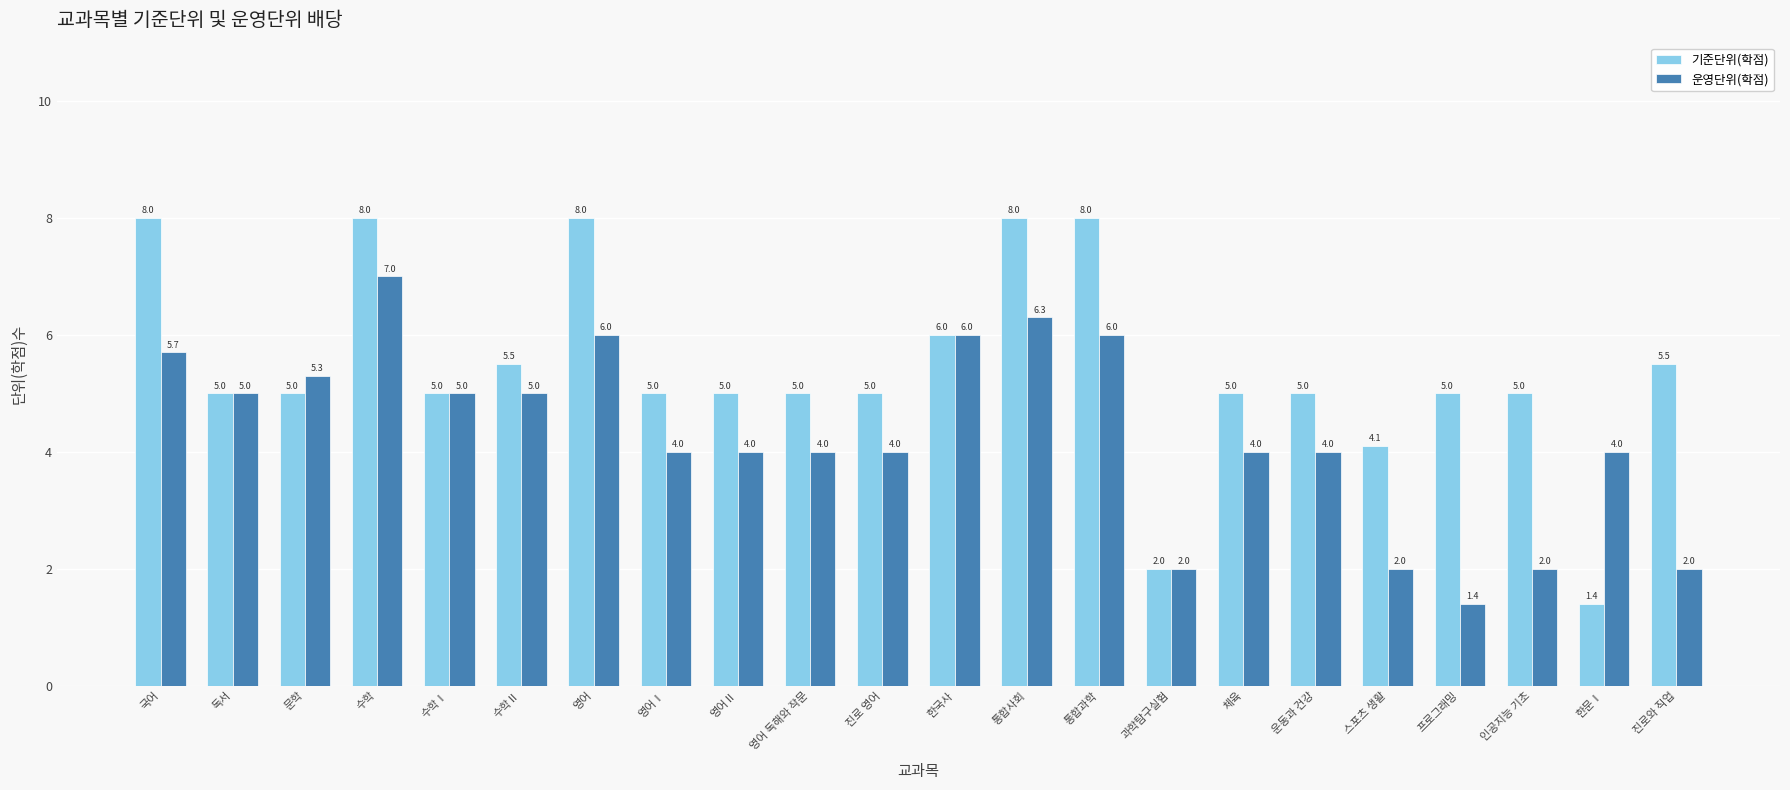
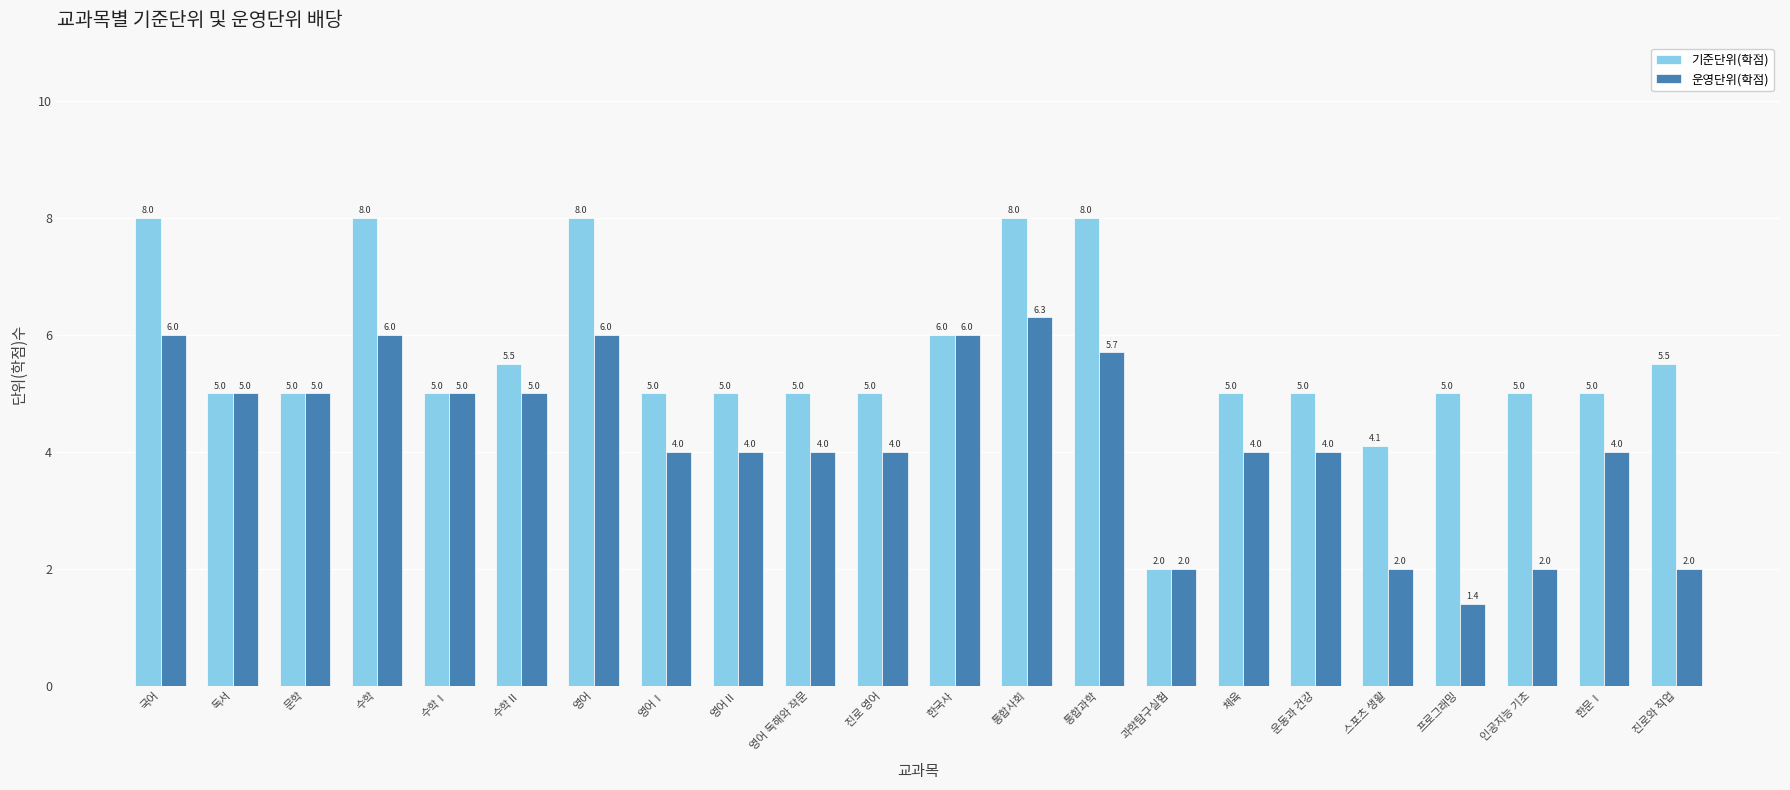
운영단위(학점), 국어: 5.7 -> 6.0
운영단위(학점), 문학: 5.3 -> 5.0
운영단위(학점), 수학: 7.0 -> 6.0
운영단위(학점), 통합과학: 6.0 -> 5.7
기준단위(학점), 한문Ⅰ: 1.4 -> 5.0
